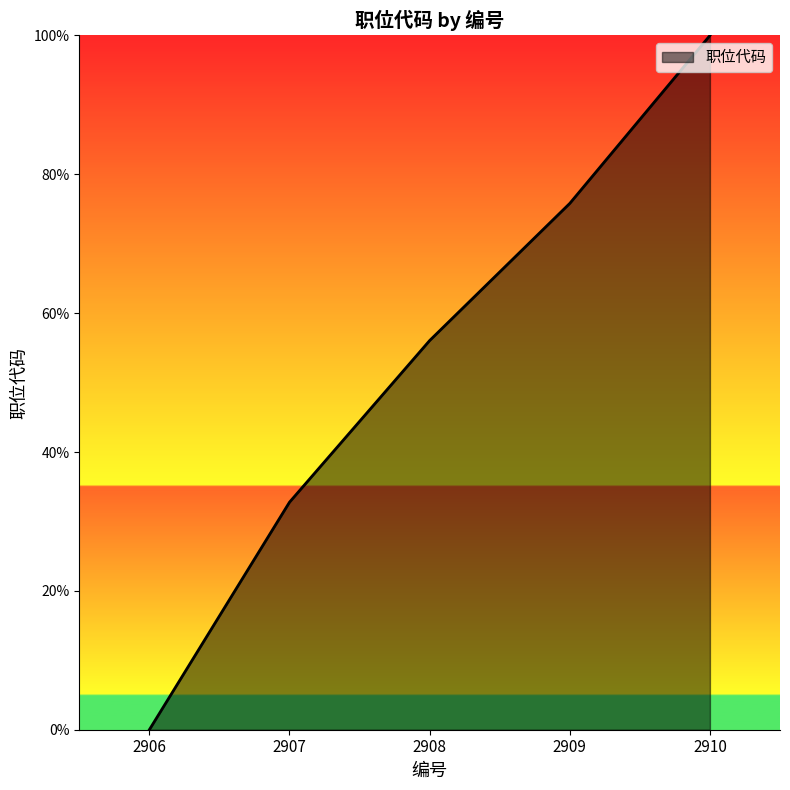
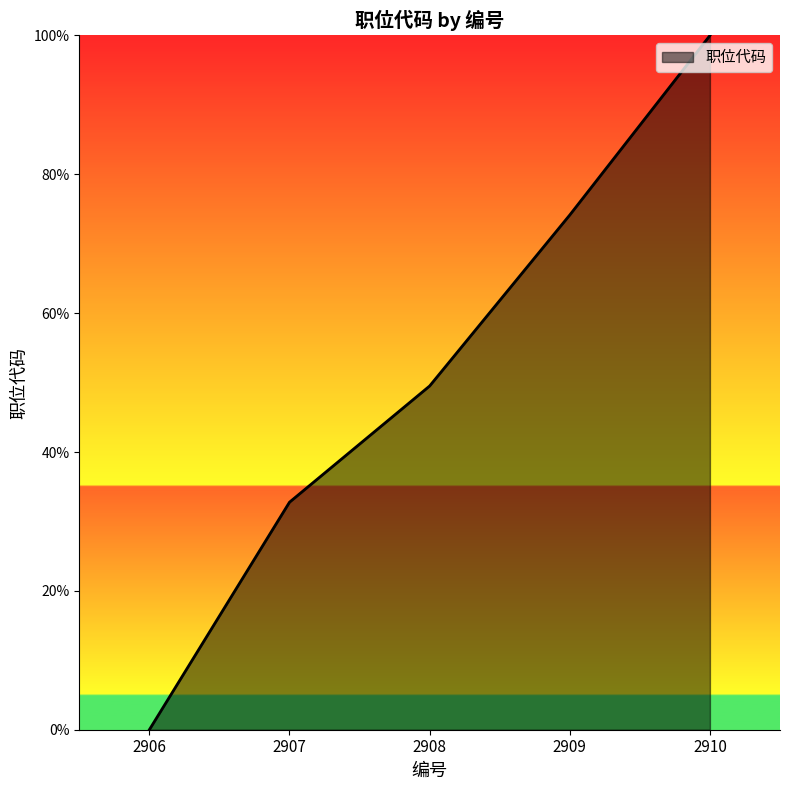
2908: 56% -> 50%
2909: 76% -> 74%
